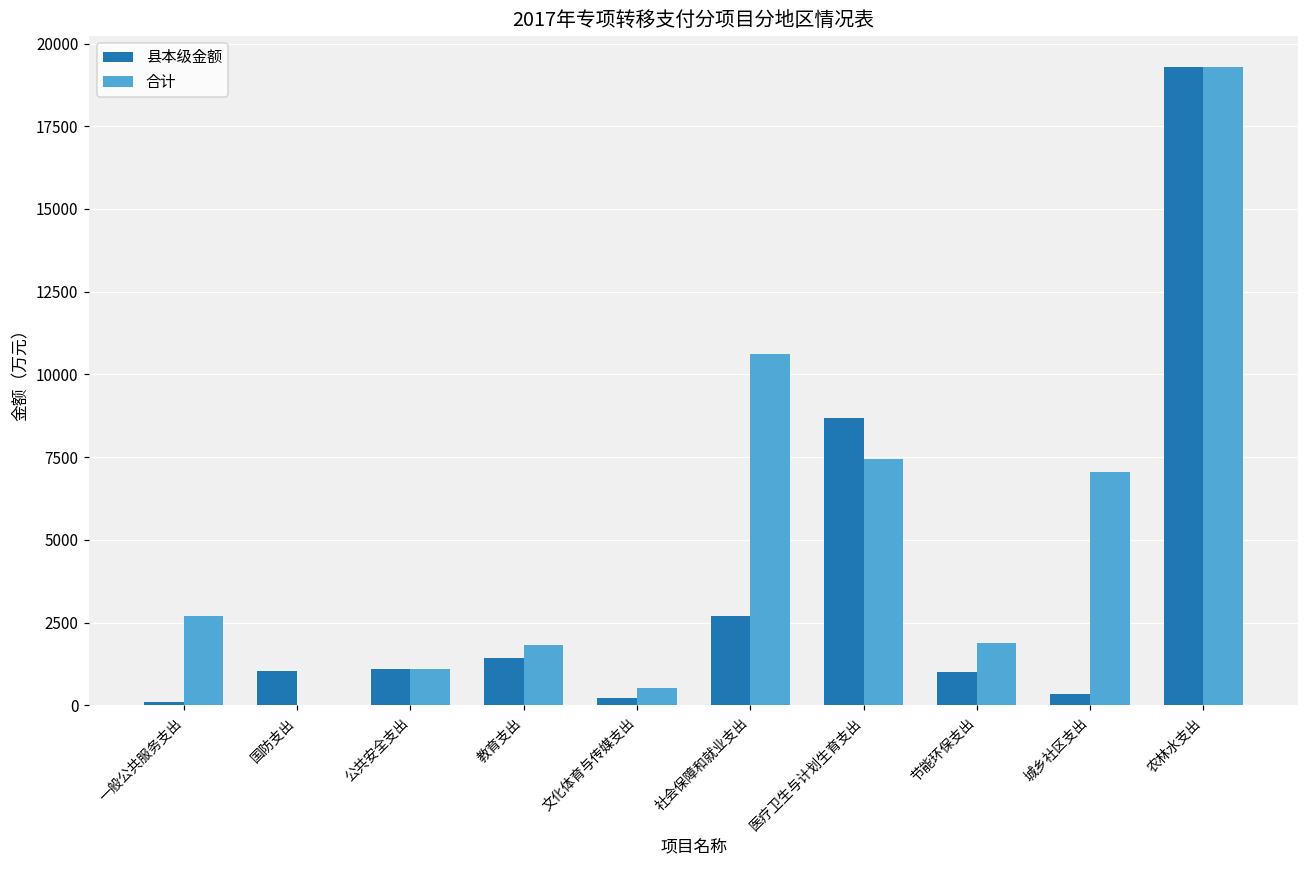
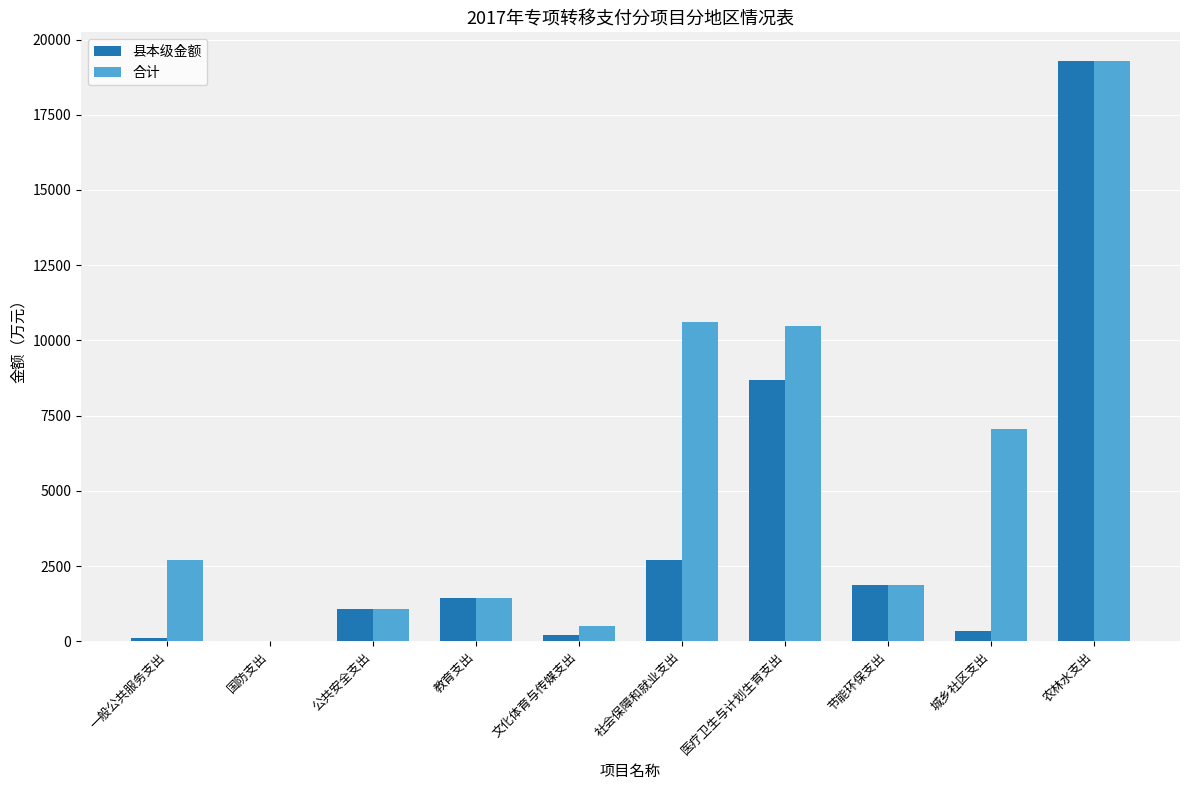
县本级金额, 国防支出: 1000 -> 0
合计, 教育支出: 1800 -> 1400
合计, 医疗卫生与计划生育支出: 7400 -> 10500
县本级金额, 节能环保支出: 1000 -> 1900
